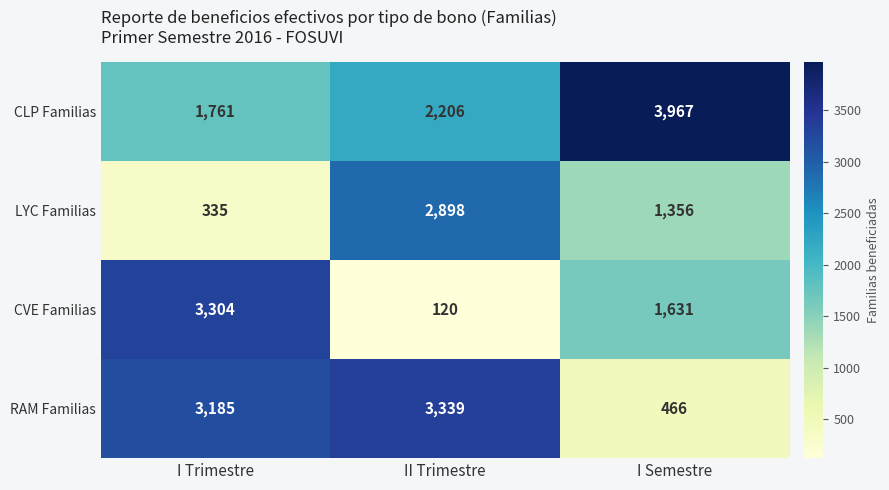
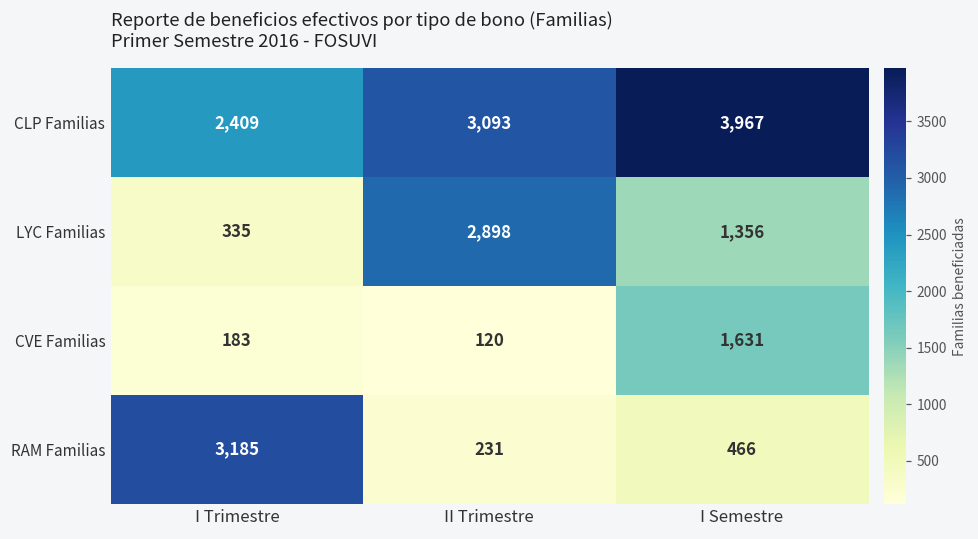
CLP Familias, I Trimestre: 1,761 -> 2,409
CLP Familias, II Trimestre: 2,206 -> 3,093
CVE Familias, I Trimestre: 3,304 -> 183
RAM Familias, II Trimestre: 3,339 -> 231
